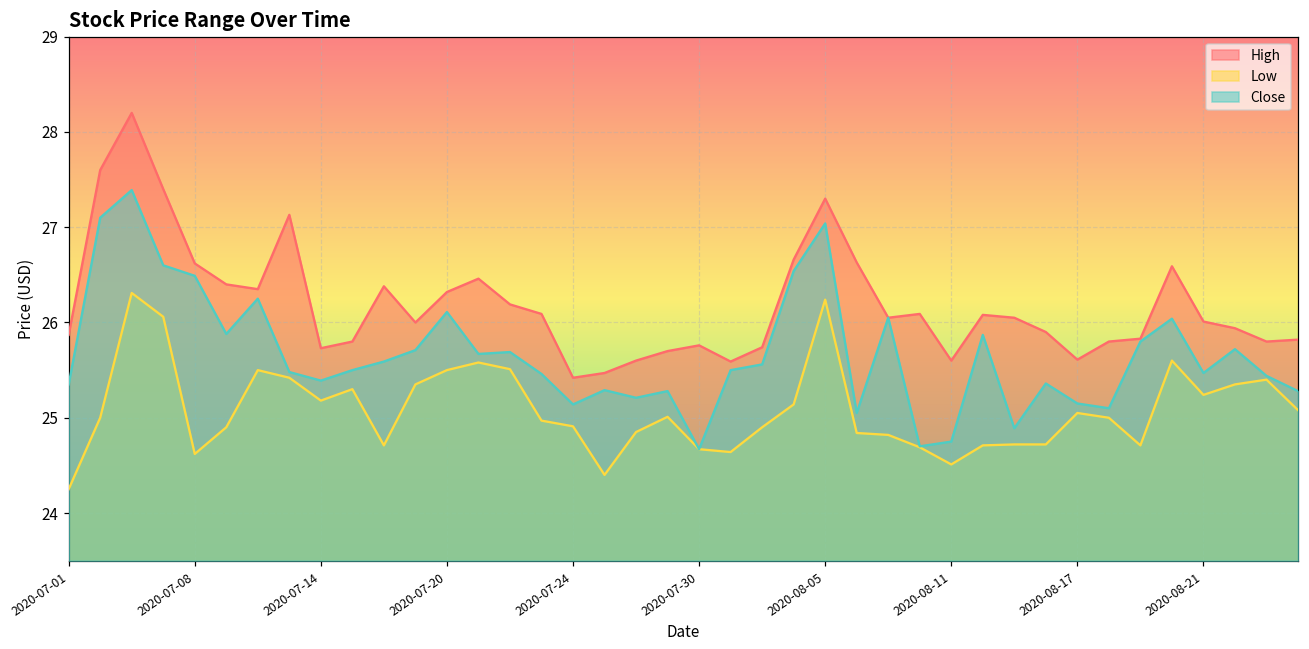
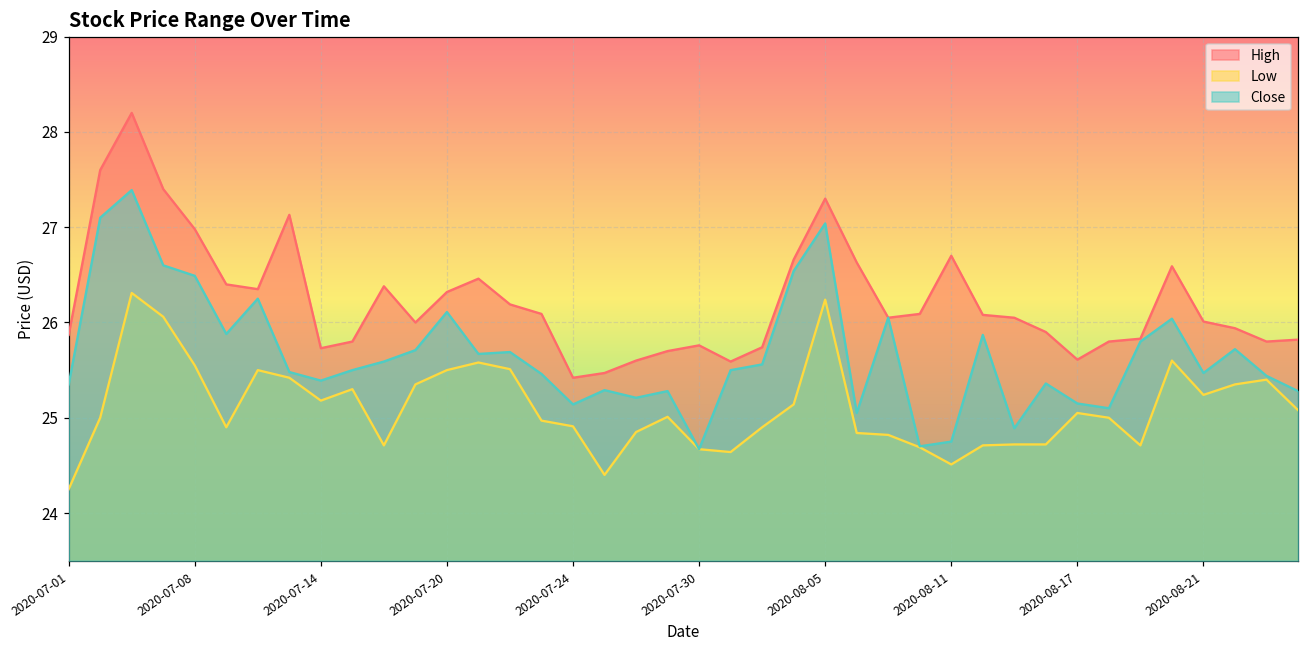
High, 2020-07-08: 26.6 -> 27.0
Low, 2020-07-08: 24.6 -> 25.6
High, 2020-08-11: 25.6 -> 26.7
